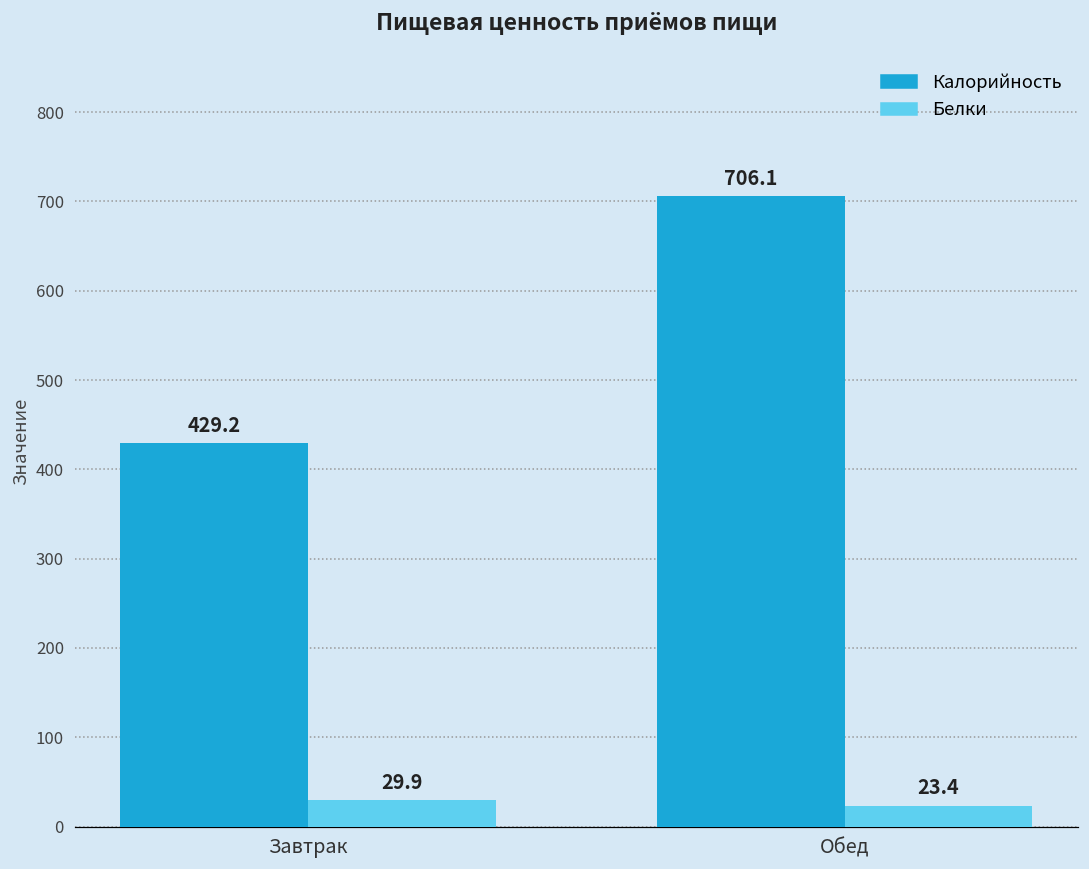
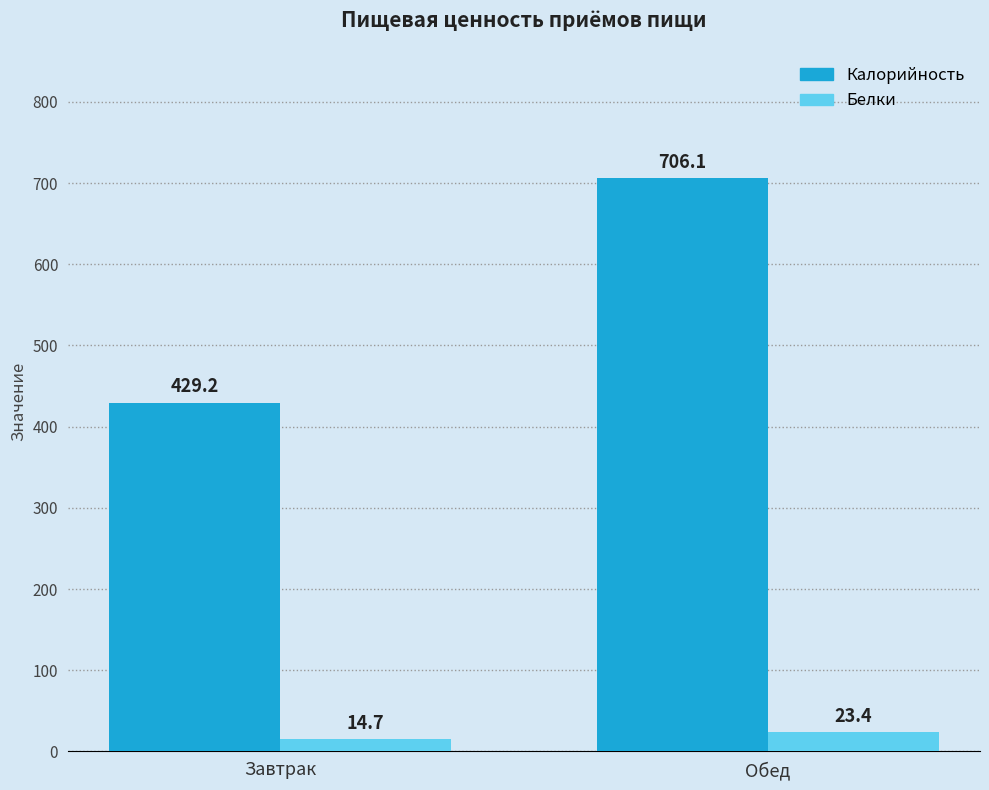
Белки, Завтрак: 29.9 -> 14.7
